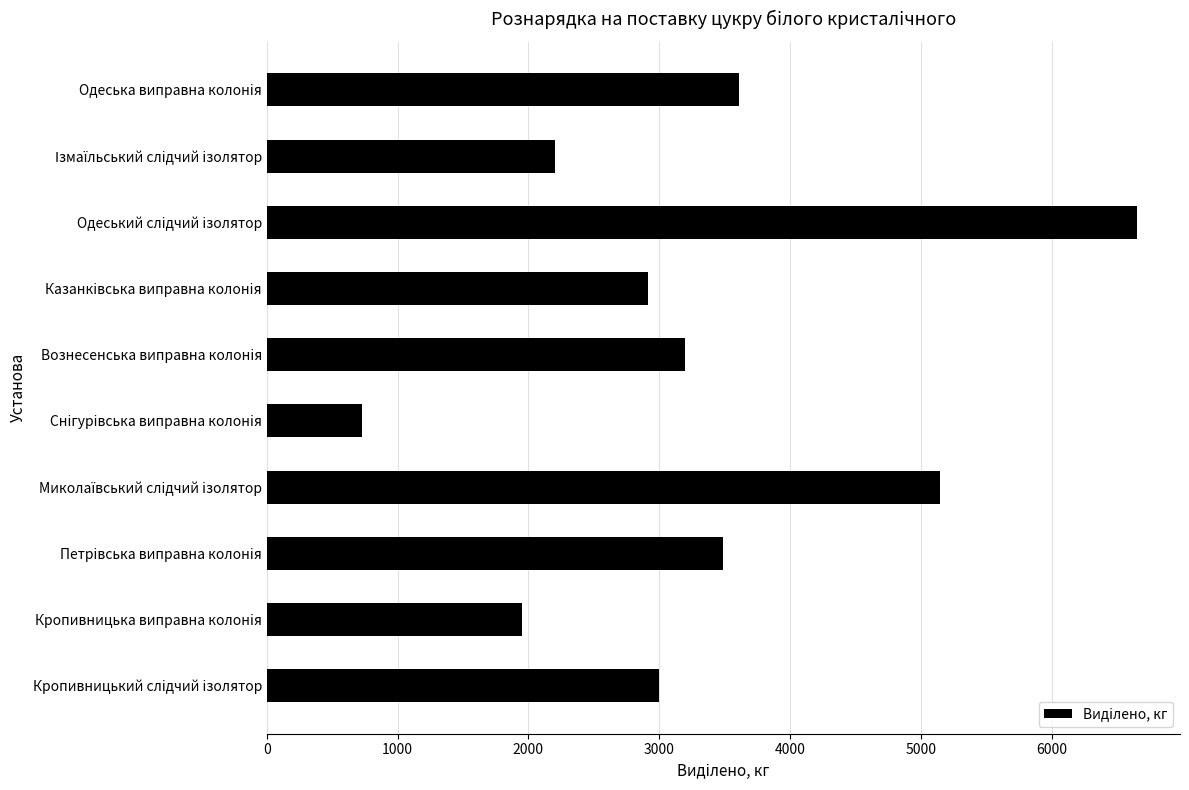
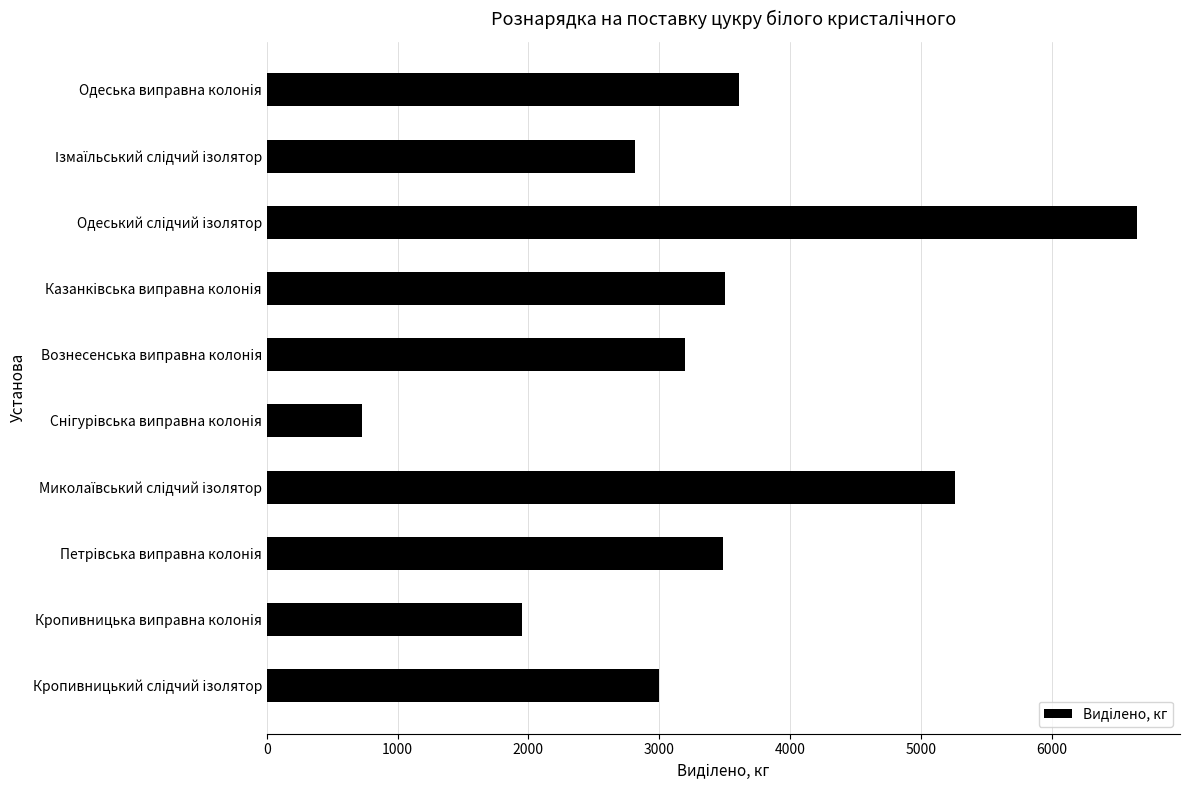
Ізмаїльський слідчий ізолятор: 2200 -> 2820
Казанківська виправна колонія: 2920 -> 3500
Миколаївський слідчий ізолятор: 5150 -> 5260
